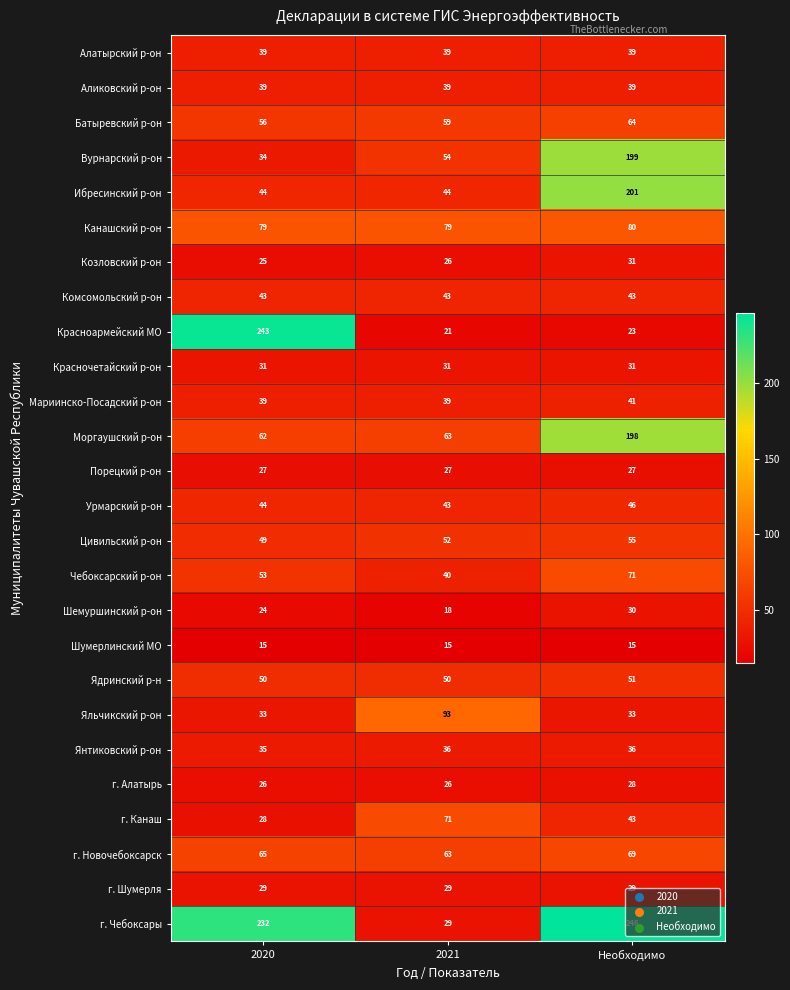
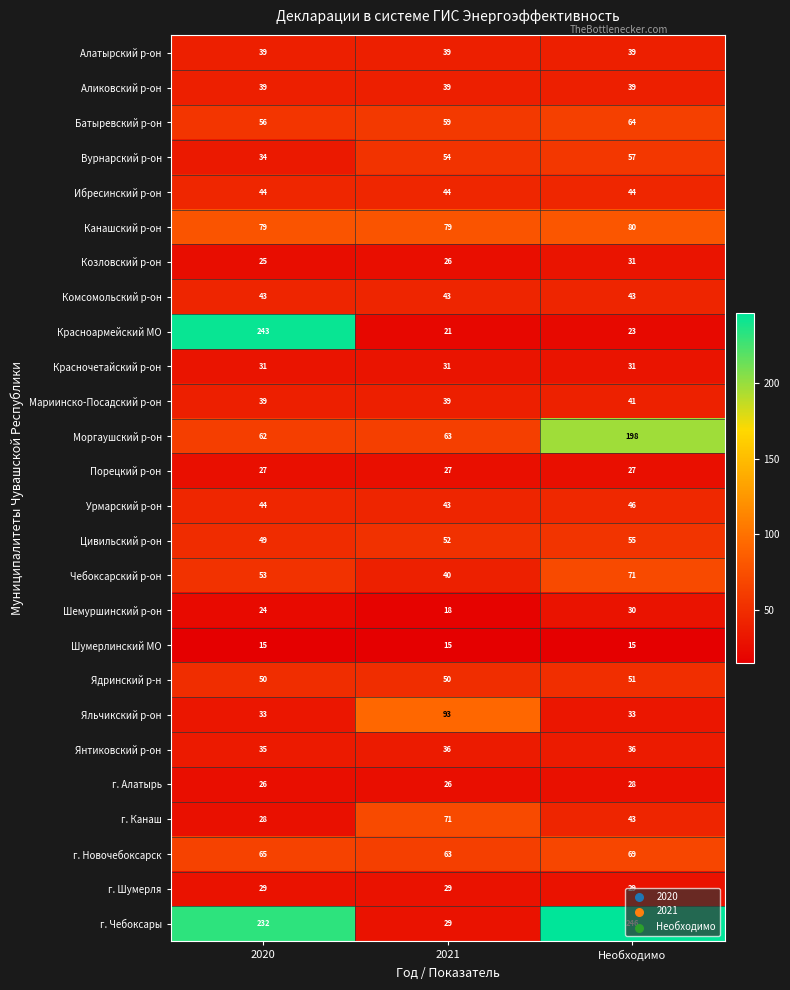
Вурнарский р-он, Необходимо: 199 -> 57
Ибресинский р-он, Необходимо: 201 -> 44
